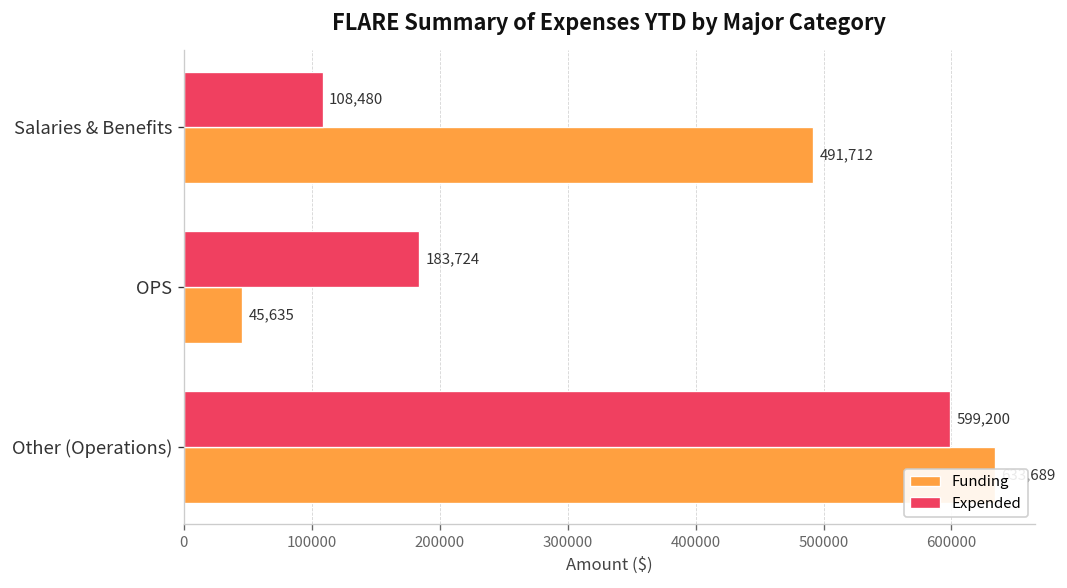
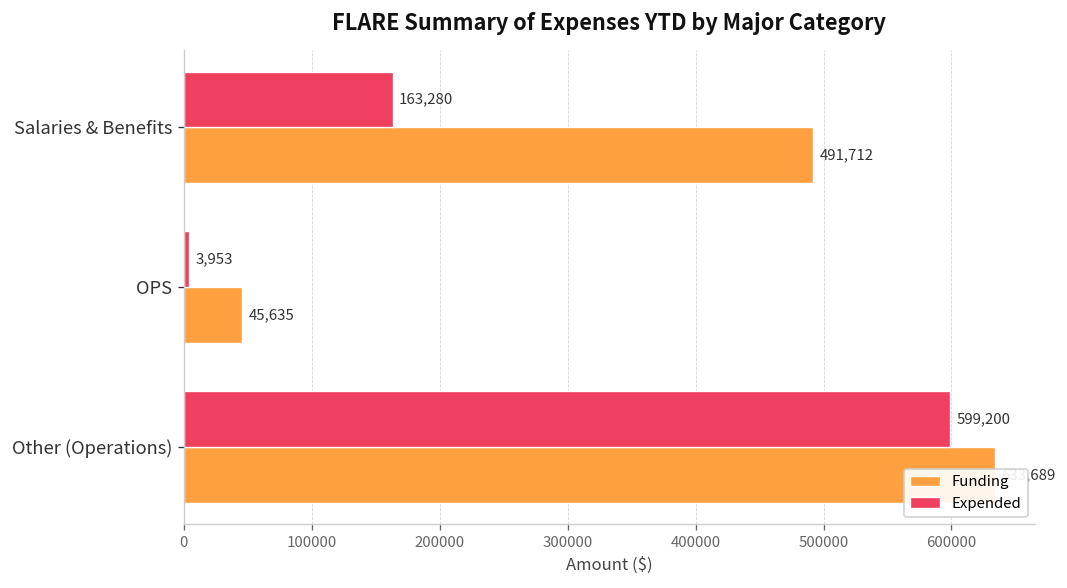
Expended, Salaries & Benefits: 108,480 -> 163,280
Expended, OPS: 183,724 -> 3,953
